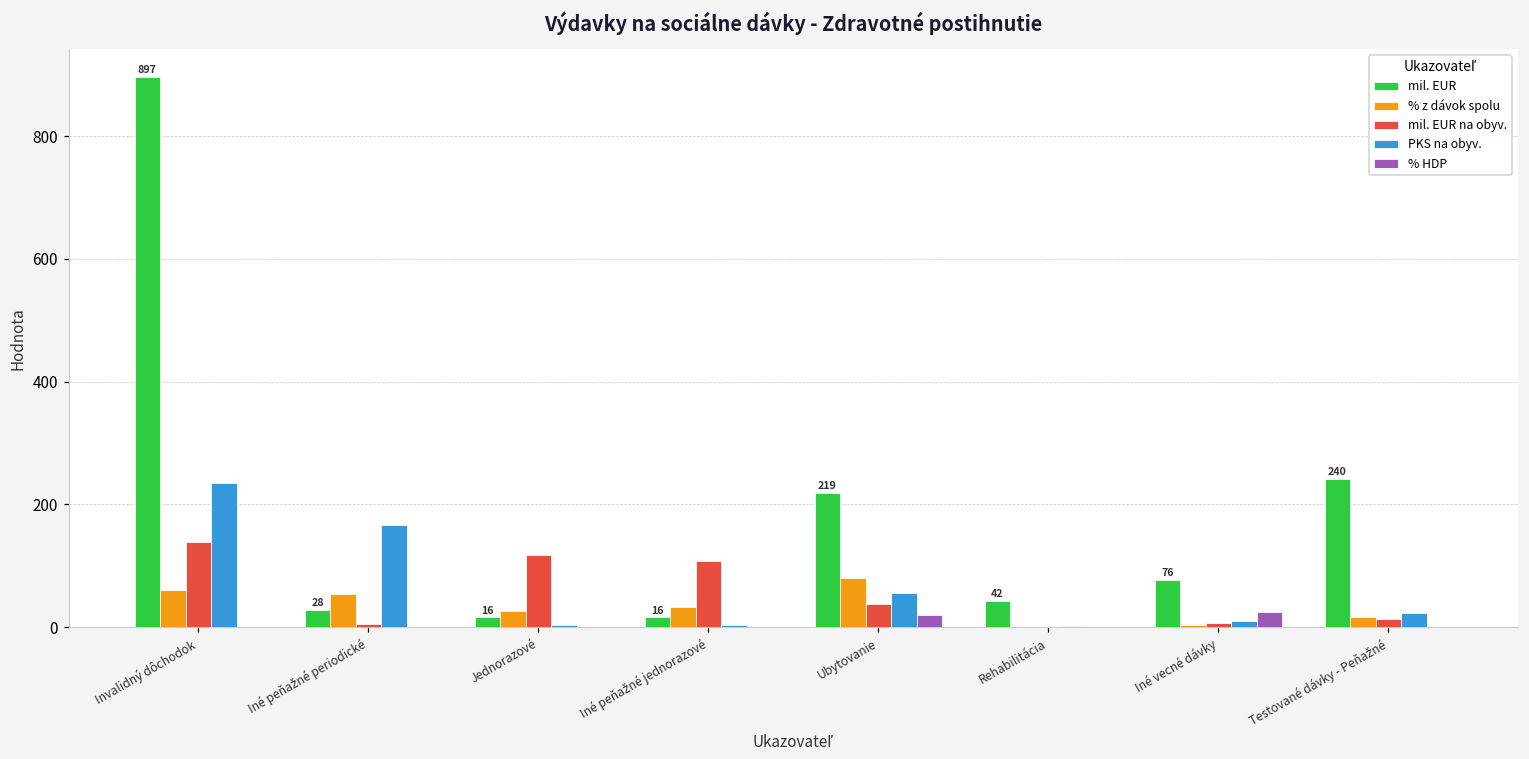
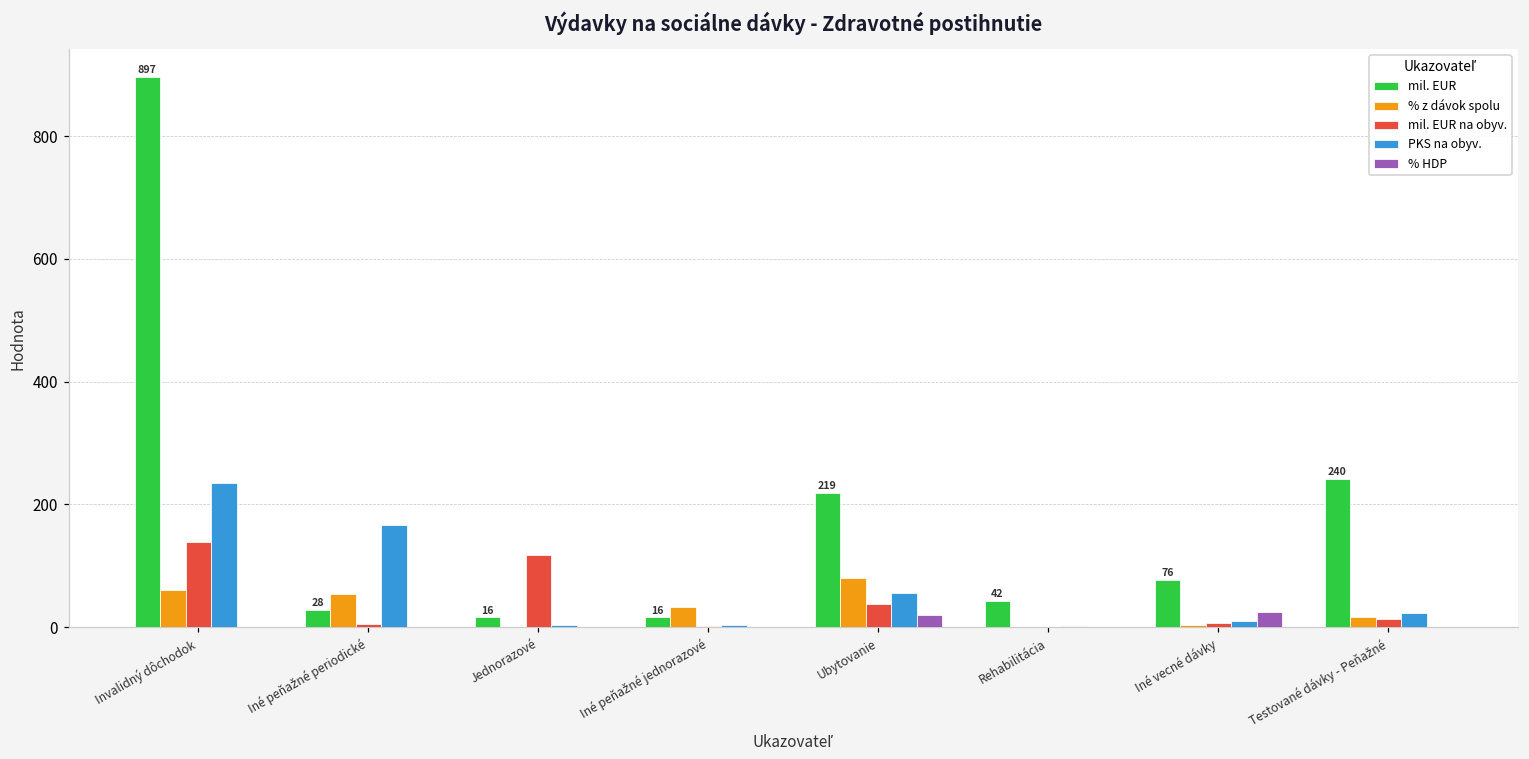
% z dávok spolu, Jednorazové: 30 -> 0
mil. EUR na obyv., Iné peňažné jednorazové: 110 -> 0
